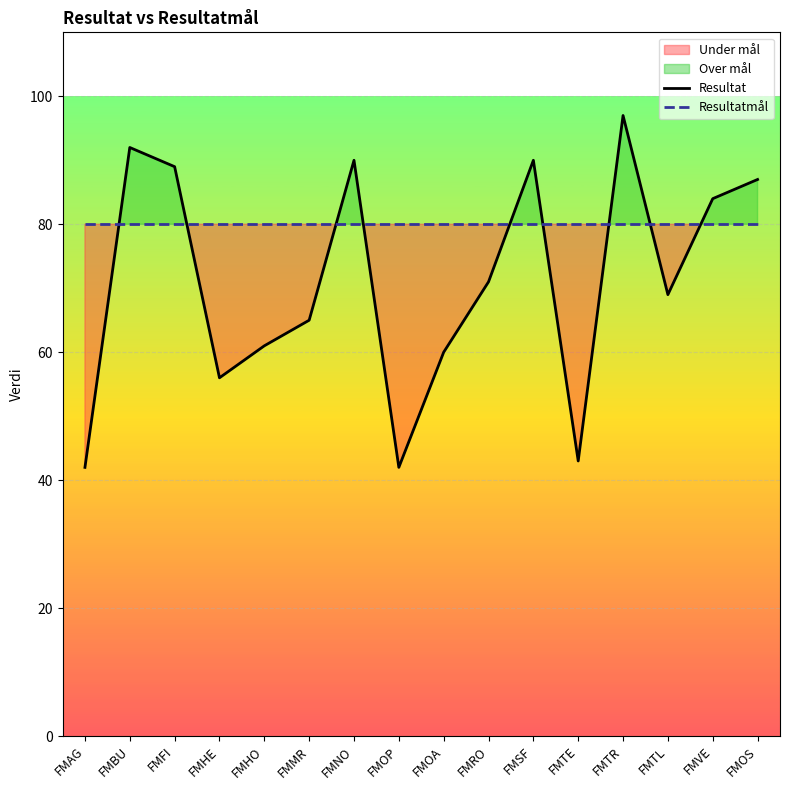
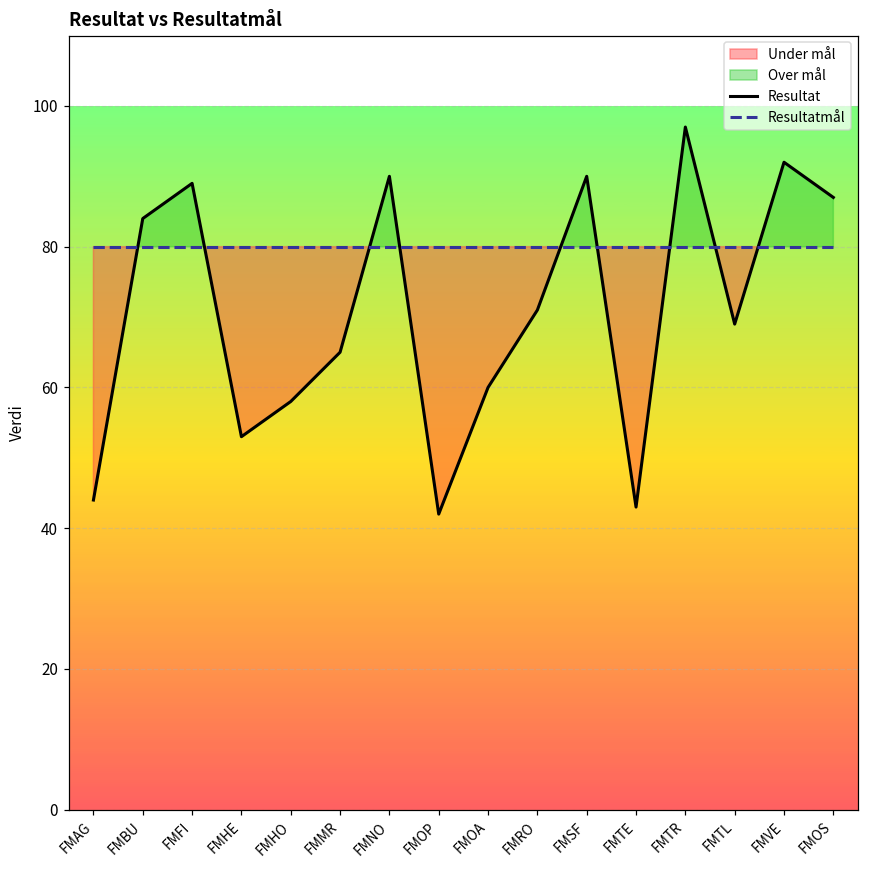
Resultat, FMAG: 42 -> 44
Resultat, FMBU: 92 -> 84
Resultat, FMHE: 56 -> 53
Resultat, FMHO: 61 -> 58
Resultat, FMVE: 84 -> 92
